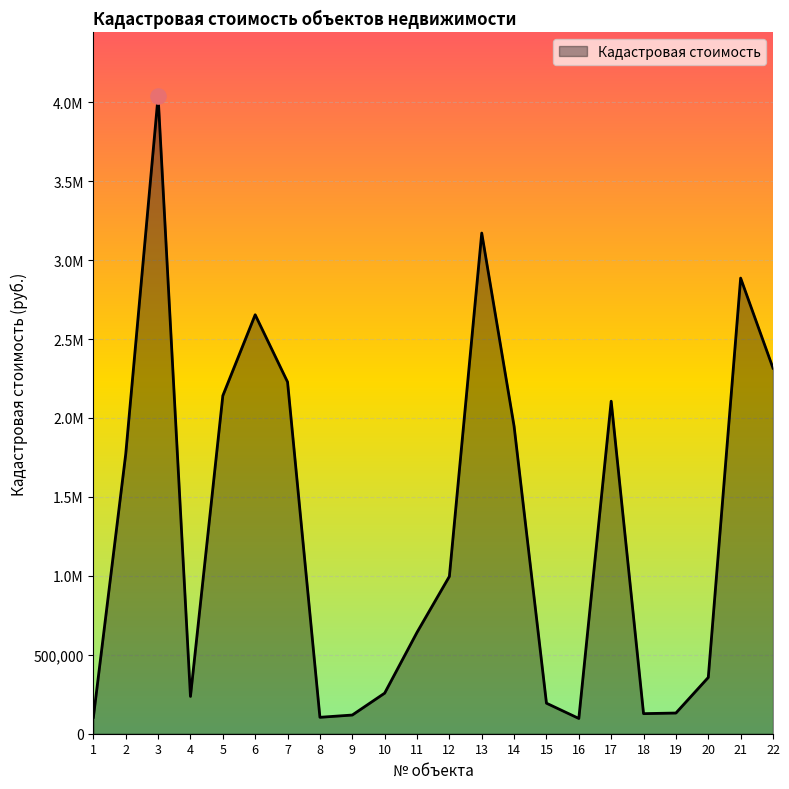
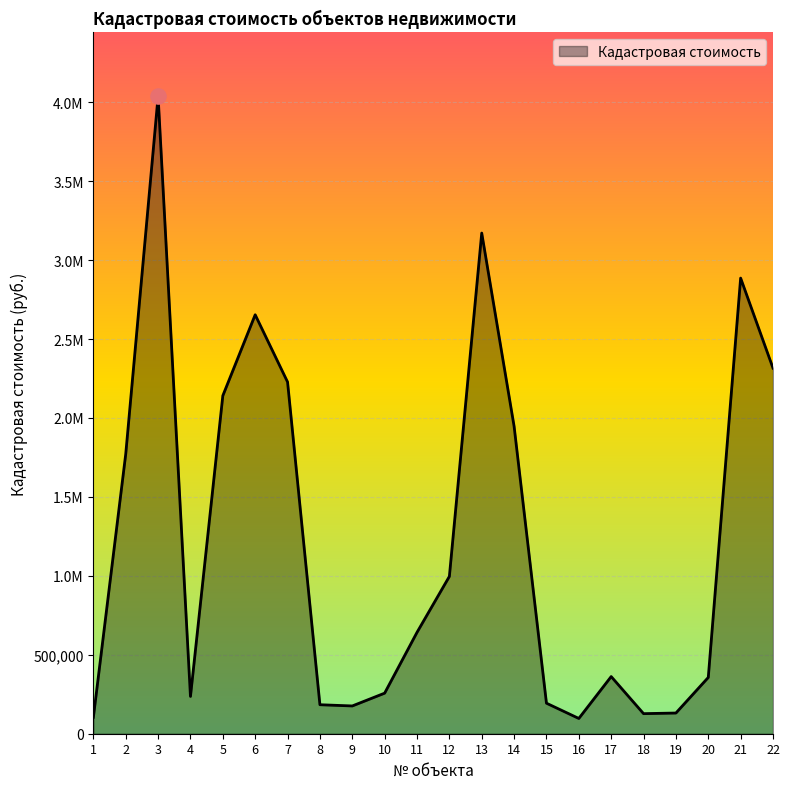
Кадастровая стоимость, 8: 100,000 -> 180,000
Кадастровая стоимость, 9: 120,000 -> 180,000
Кадастровая стоимость, 17: 2,110,000 -> 360,000
